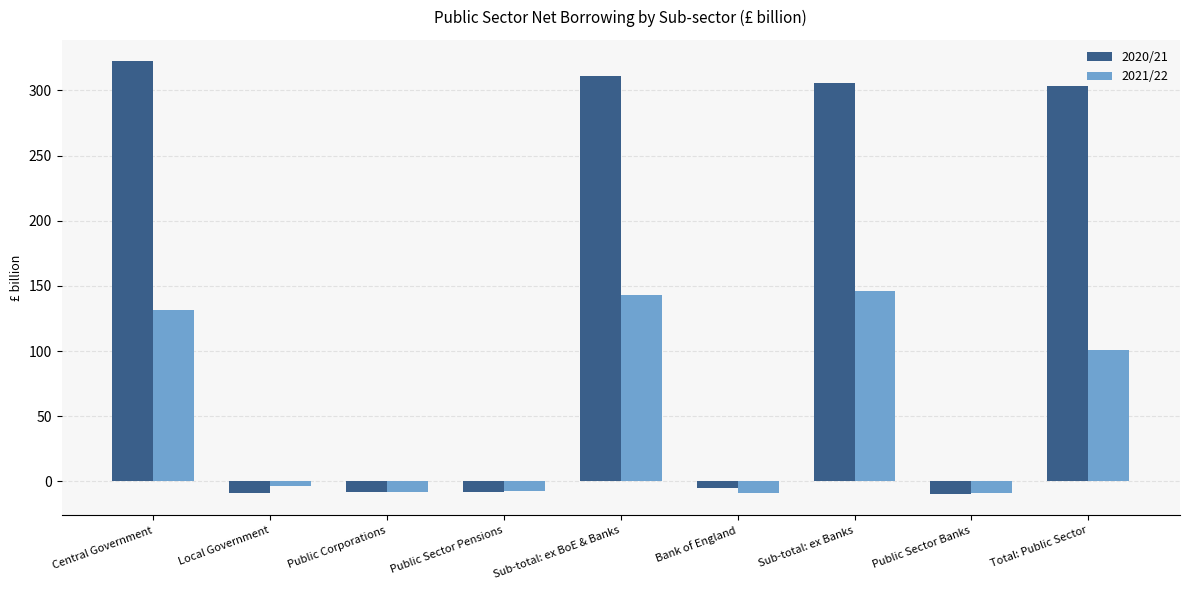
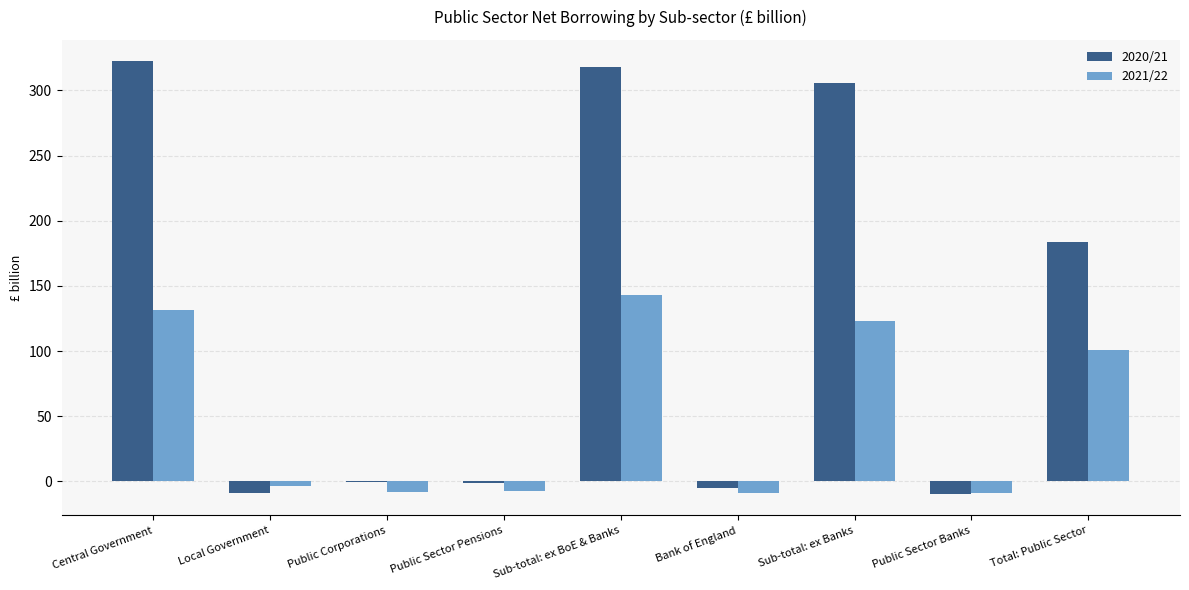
2020/21, Public Corporations: -8 -> -1
2020/21, Public Sector Pensions: -8 -> -1
2020/21, Sub-total: ex BoE & Banks: 311 -> 318
2021/22, Sub-total: ex Banks: 146 -> 123
2020/21, Total: Public Sector: 303 -> 184
